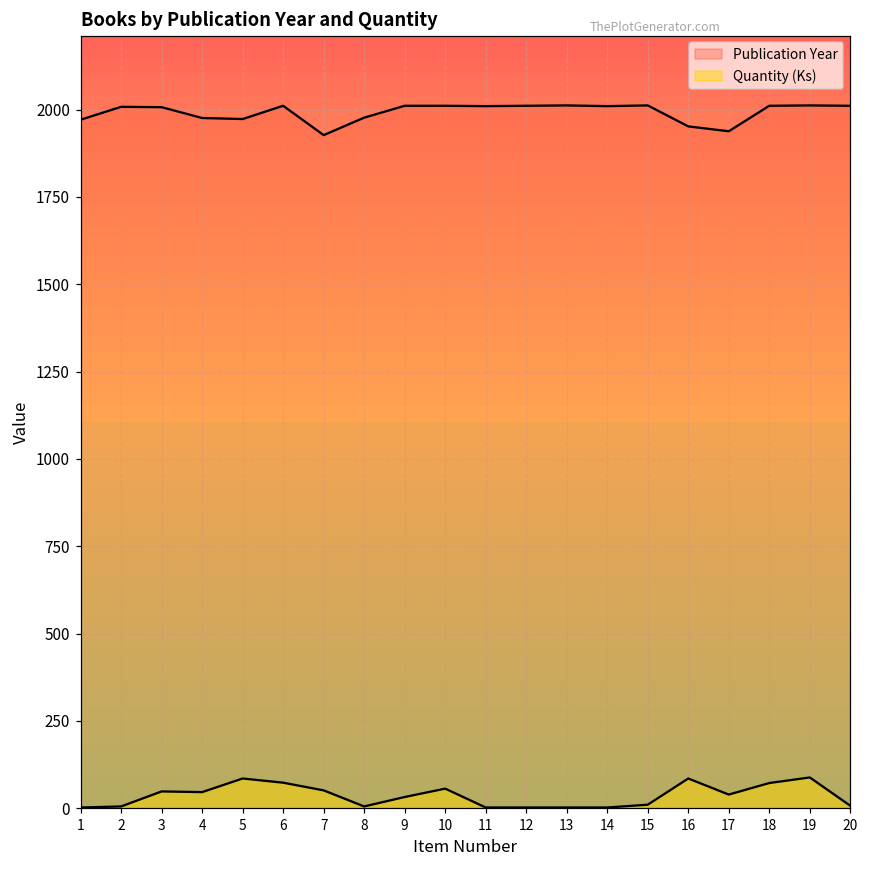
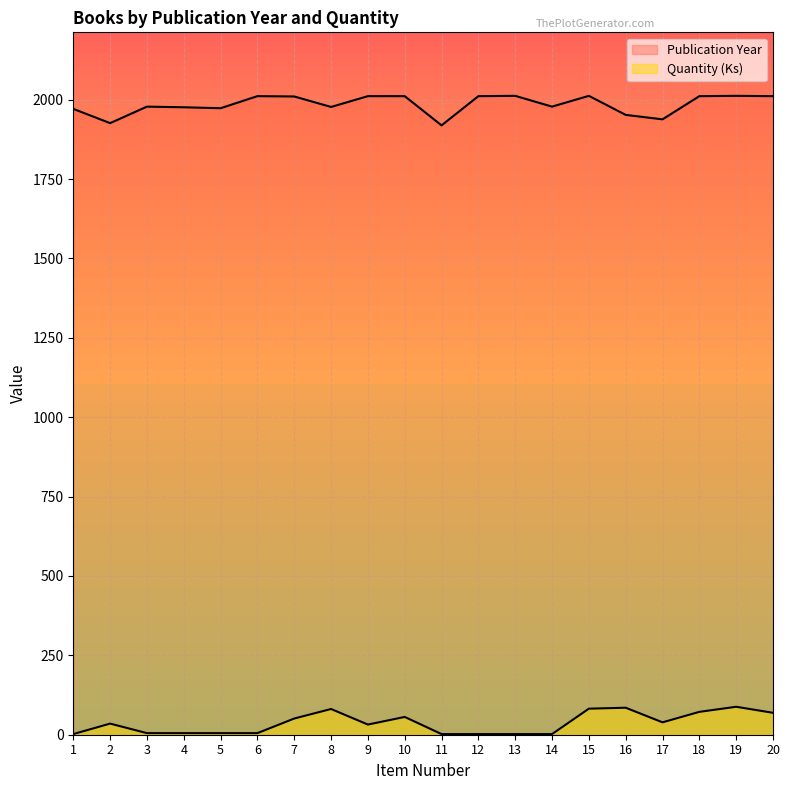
Publication Year, 2: 2010 -> 1930
Quantity (Ks), 2: 10 -> 40
Publication Year, 3: 2010 -> 1980
Quantity (Ks), 3: 50 -> 10
Quantity (Ks), 4: 50 -> 10
Quantity (Ks), 5: 90 -> 10
Quantity (Ks), 6: 70 -> 10
Publication Year, 7: 1930 -> 2010
Quantity (Ks), 8: 10 -> 80
Publication Year, 11: 2010 -> 1920
Publication Year, 14: 2010 -> 1980
Quantity (Ks), 15: 10 -> 80
Quantity (Ks), 20: 10 -> 70
